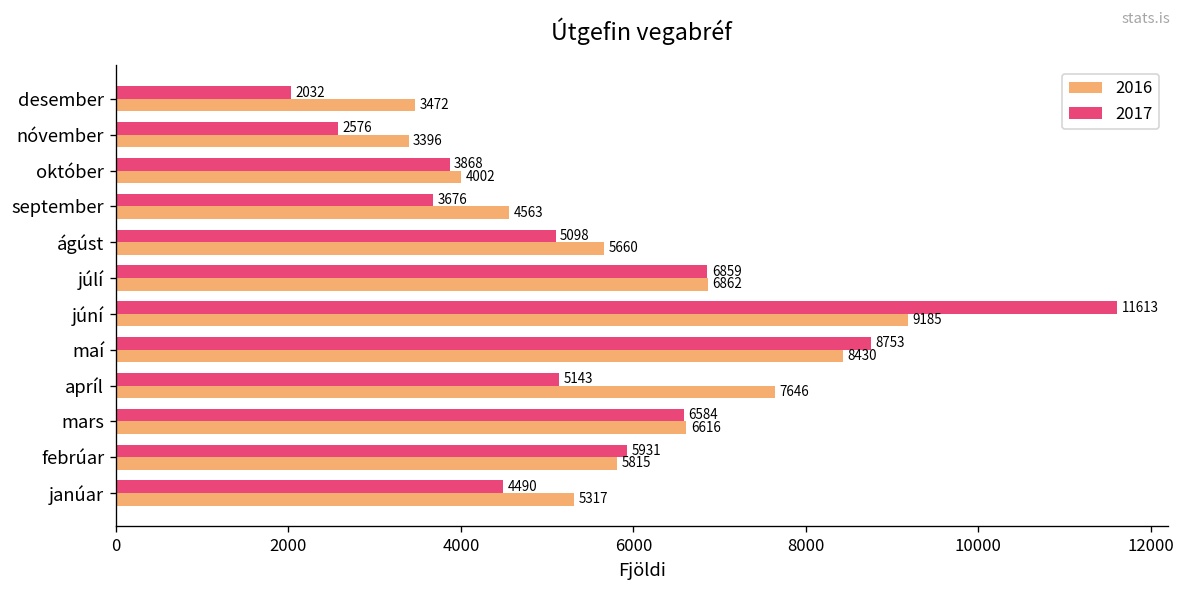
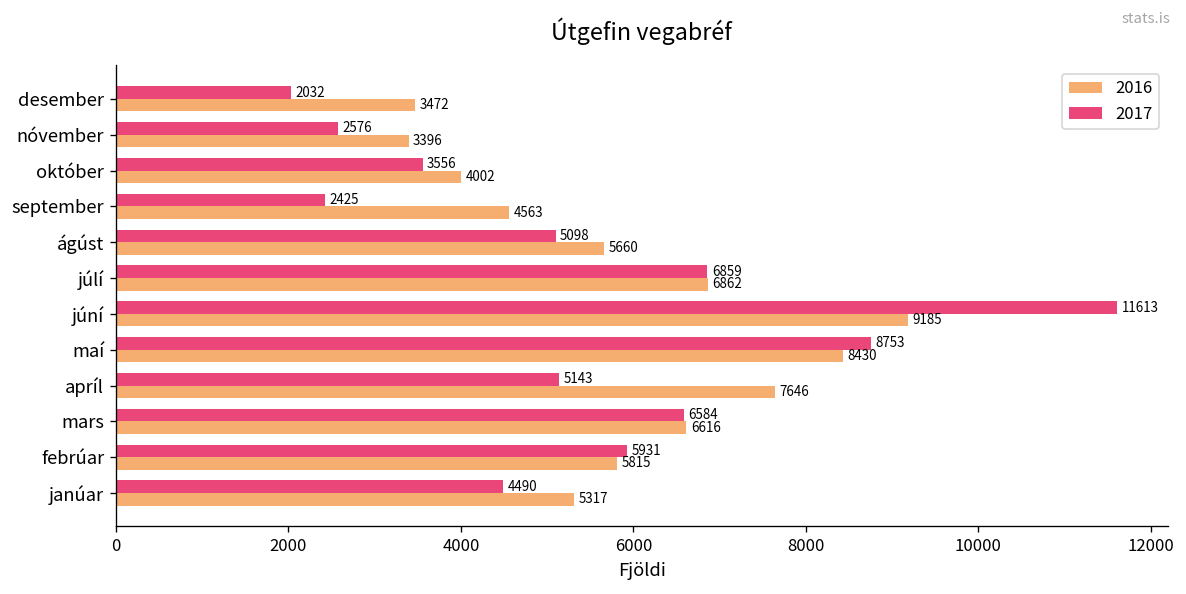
2017, október: 3868 -> 3556
2017, september: 3676 -> 2425
